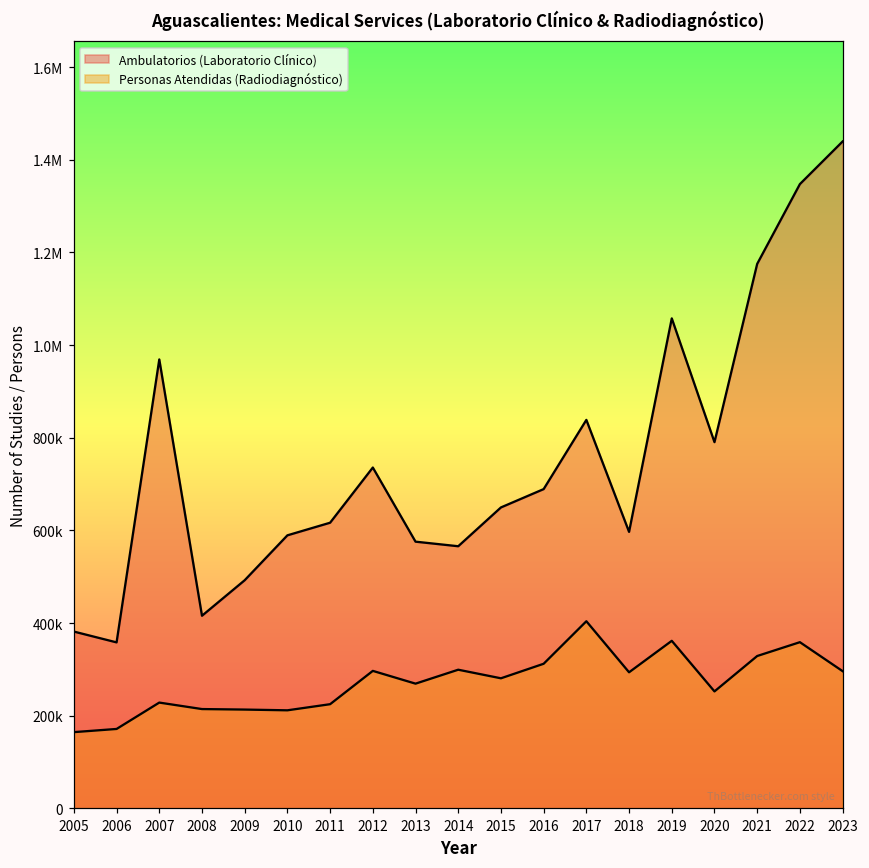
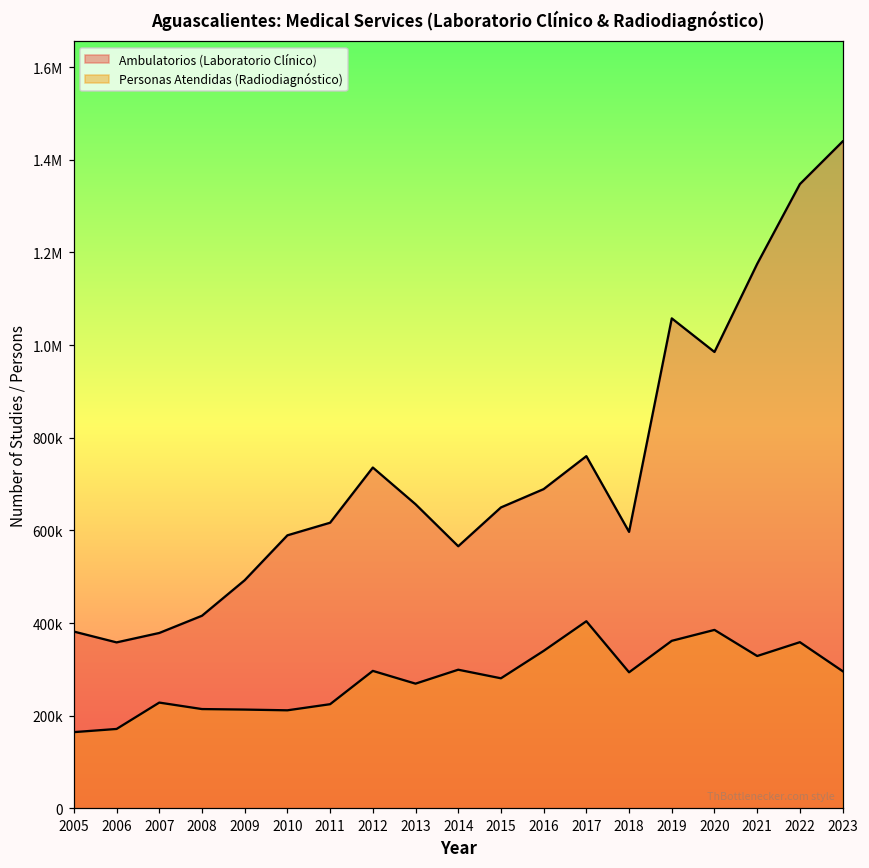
Ambulatorios (Laboratorio Clínico), 2007: 970000 -> 380000
Ambulatorios (Laboratorio Clínico), 2013: 580000 -> 660000
Personas Atendidas (Radiodiagnóstico), 2016: 310000 -> 340000
Ambulatorios (Laboratorio Clínico), 2017: 840000 -> 760000
Ambulatorios (Laboratorio Clínico), 2020: 790000 -> 990000
Personas Atendidas (Radiodiagnóstico), 2020: 250000 -> 390000
